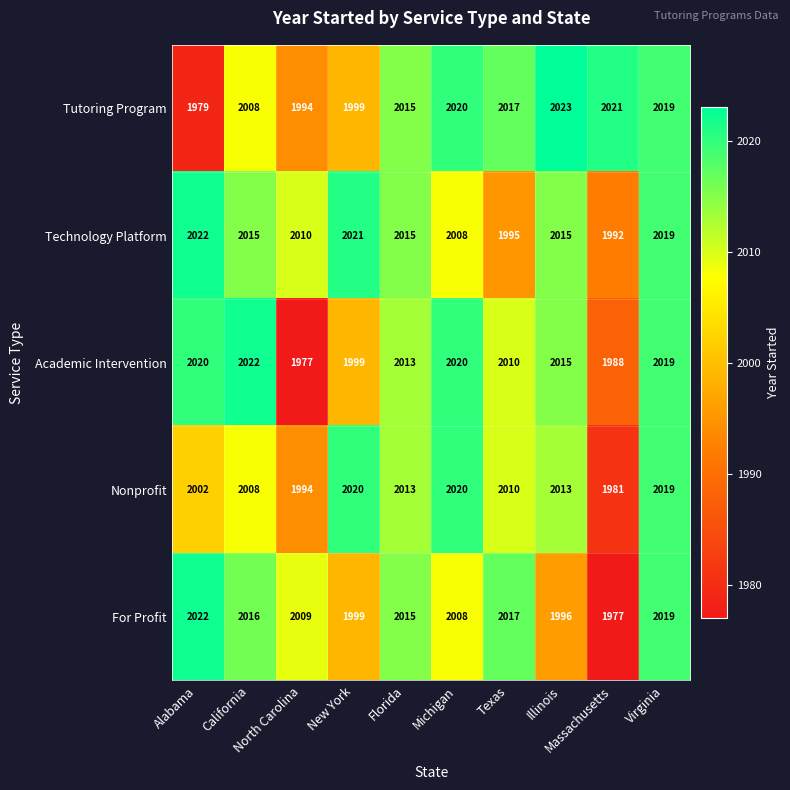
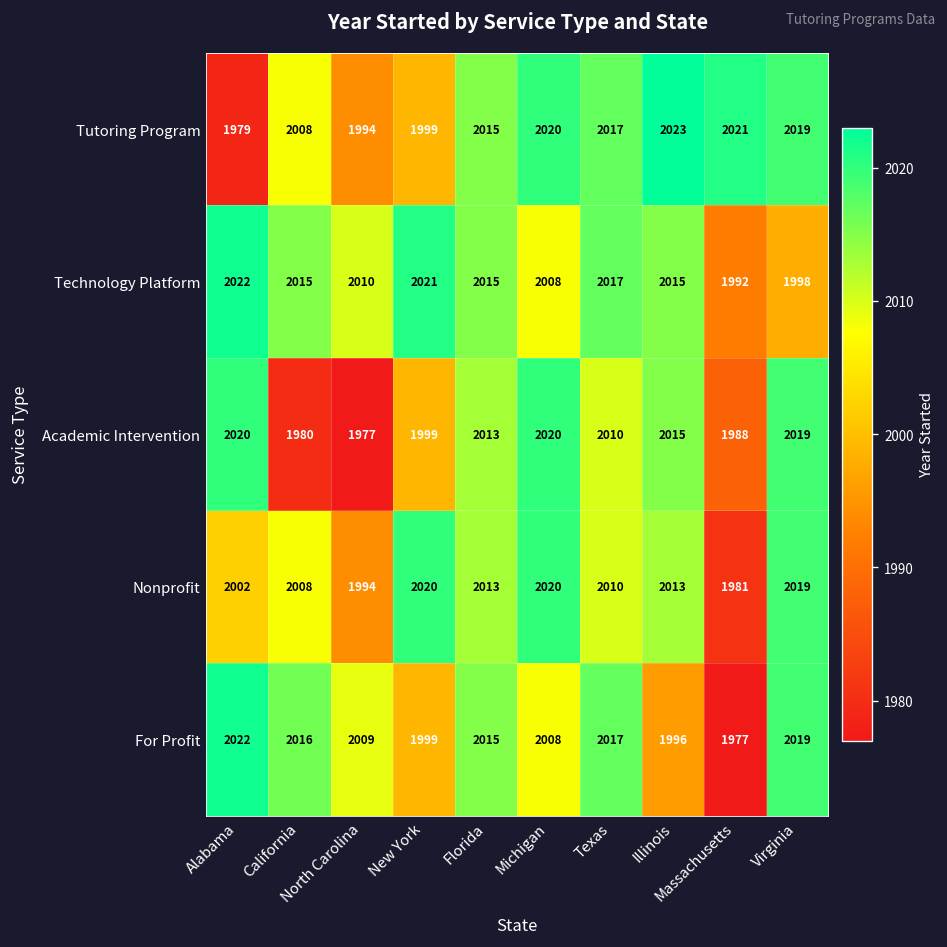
Technology Platform, Texas: 1995 -> 2017
Technology Platform, Virginia: 2019 -> 1998
Academic Intervention, California: 2022 -> 1980
